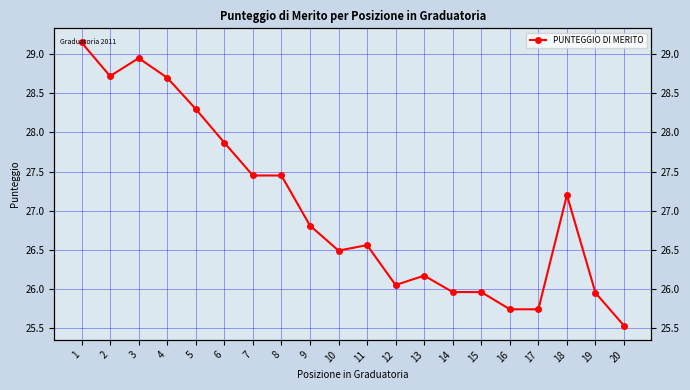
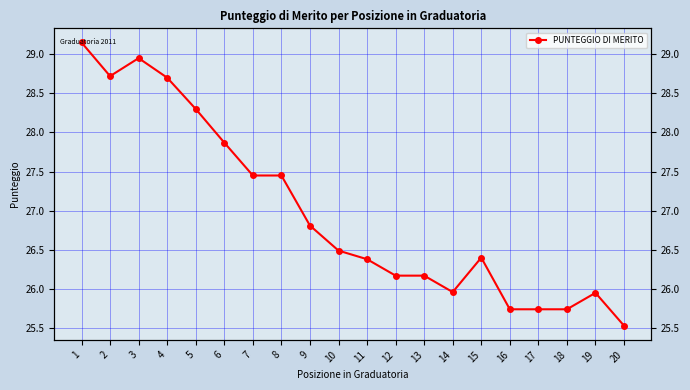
11: 26.6 -> 26.4
12: 26.1 -> 26.2
15: 26.0 -> 26.4
18: 27.2 -> 25.7
